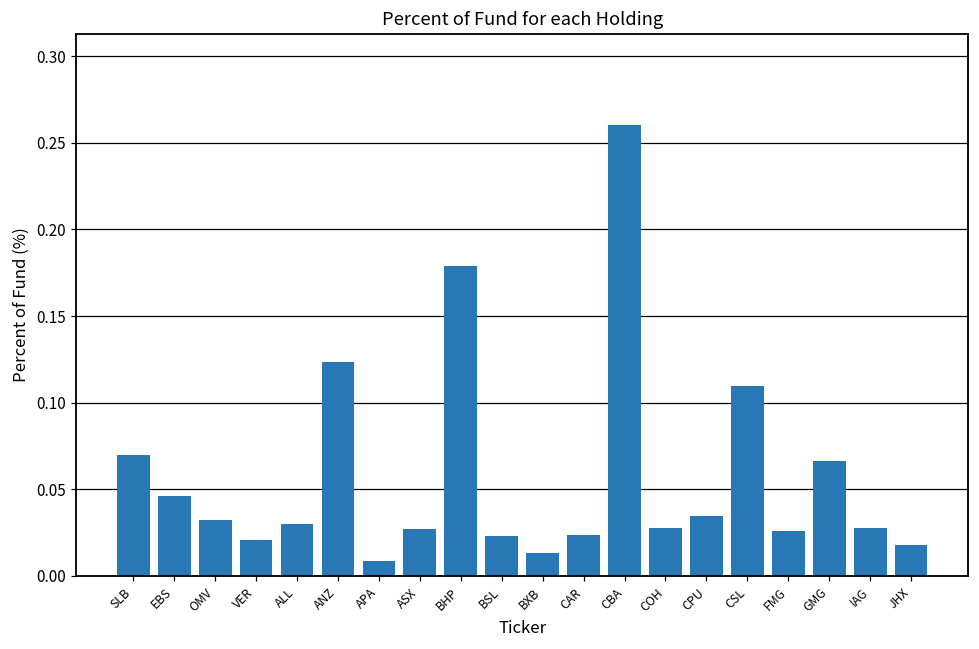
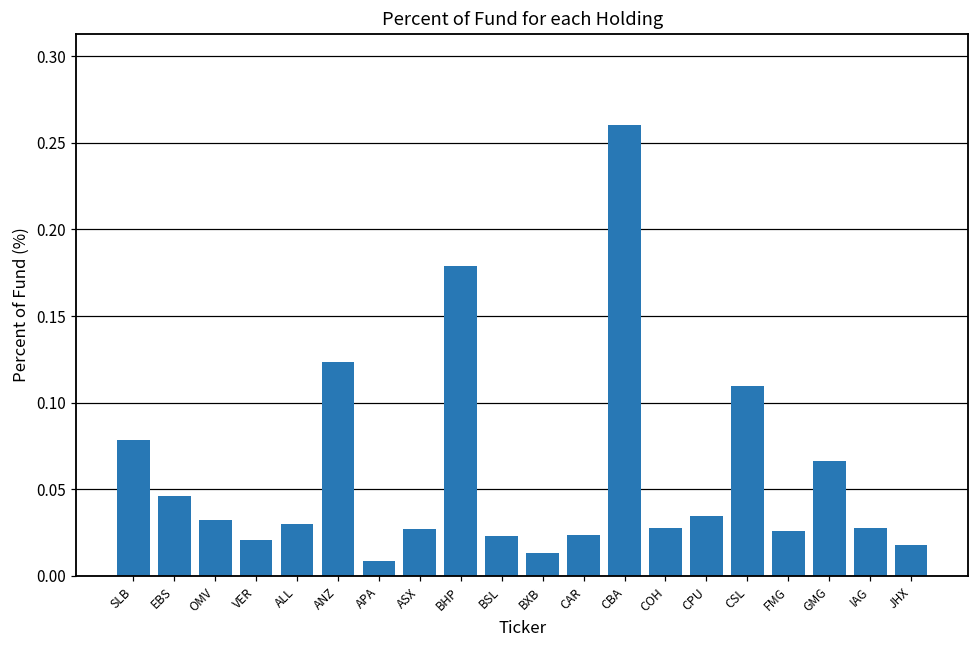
SLB: 0.070 -> 0.078
